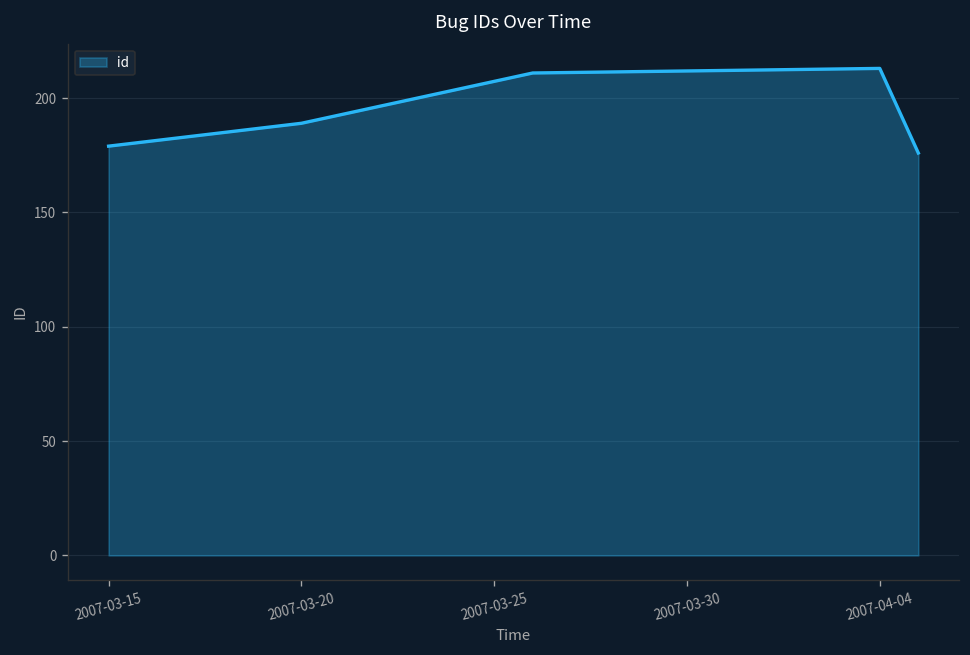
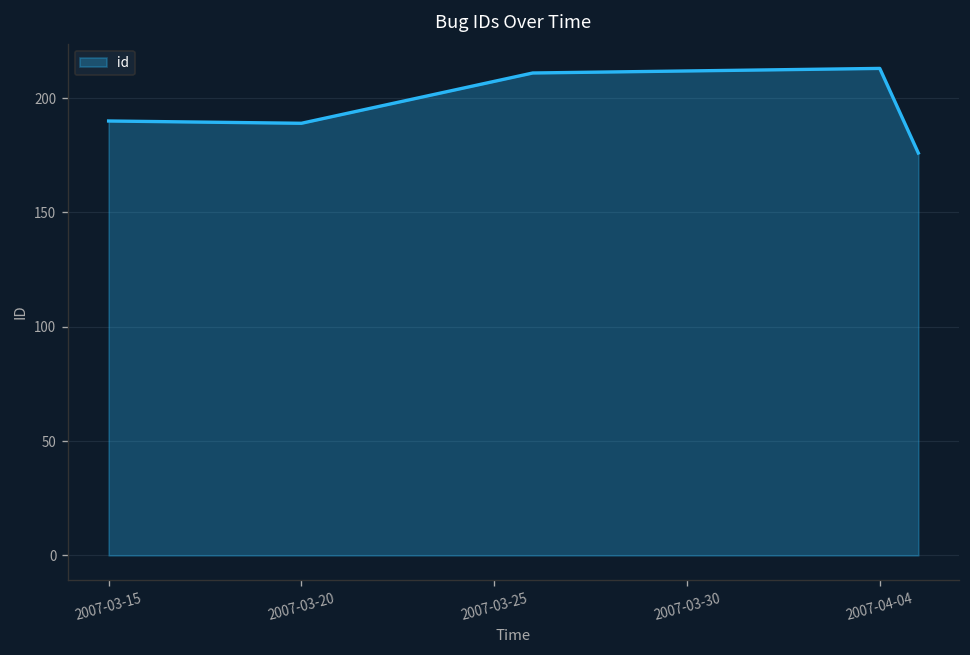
2007-03-15: 179 -> 190
